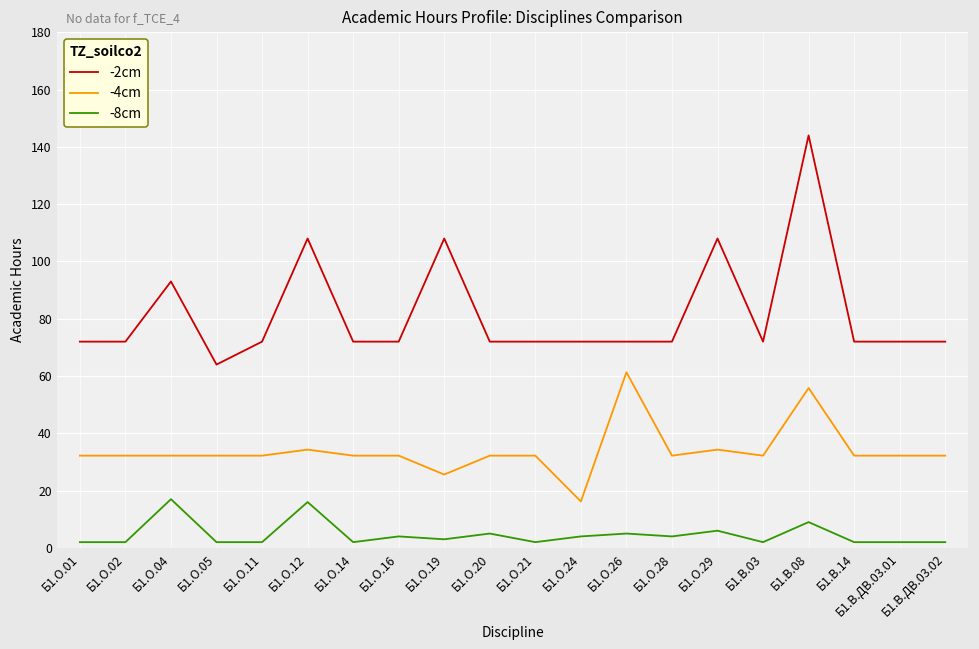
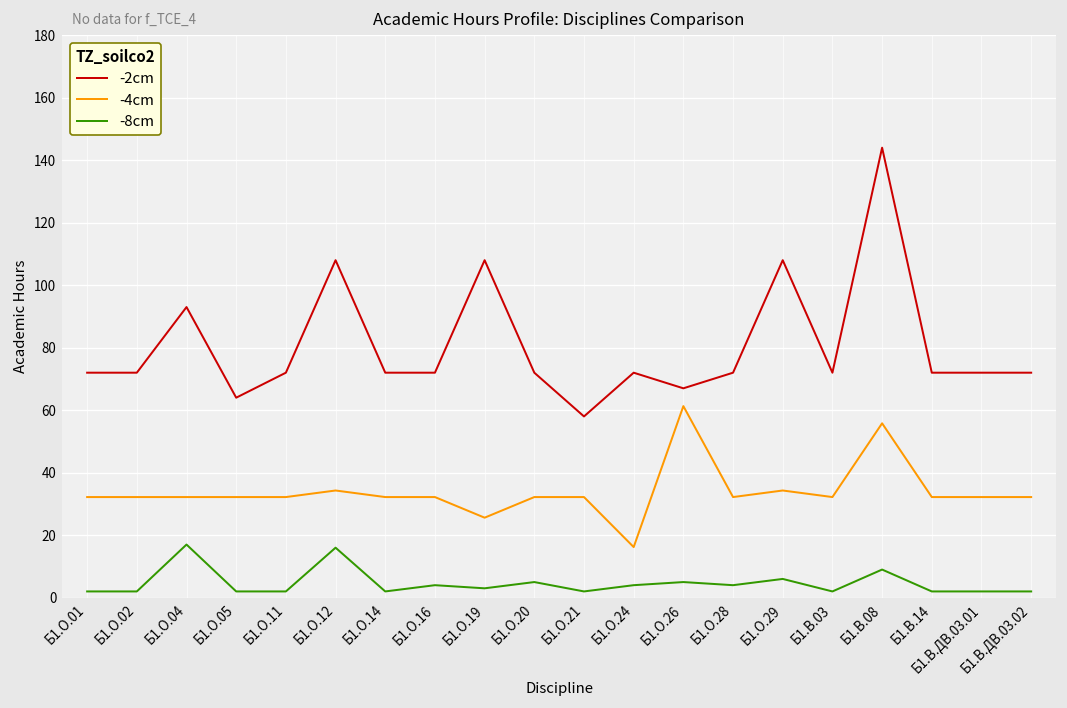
-2cm, Б1.О.21: 72 -> 58
-2cm, Б1.О.26: 72 -> 67
